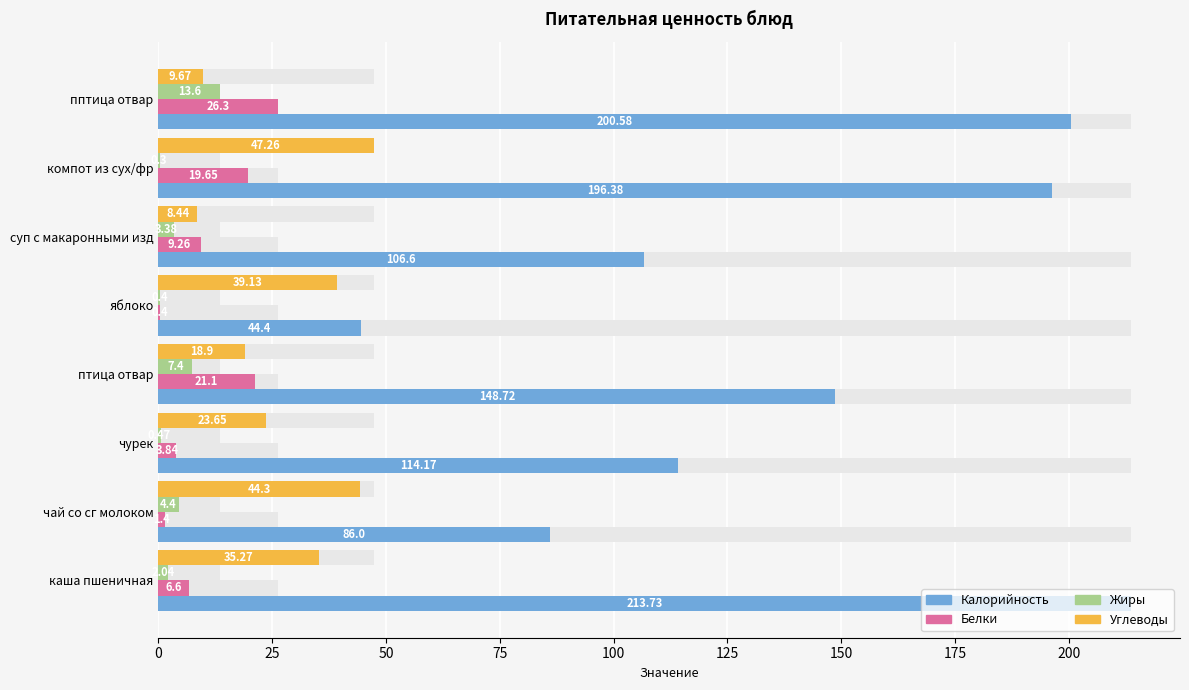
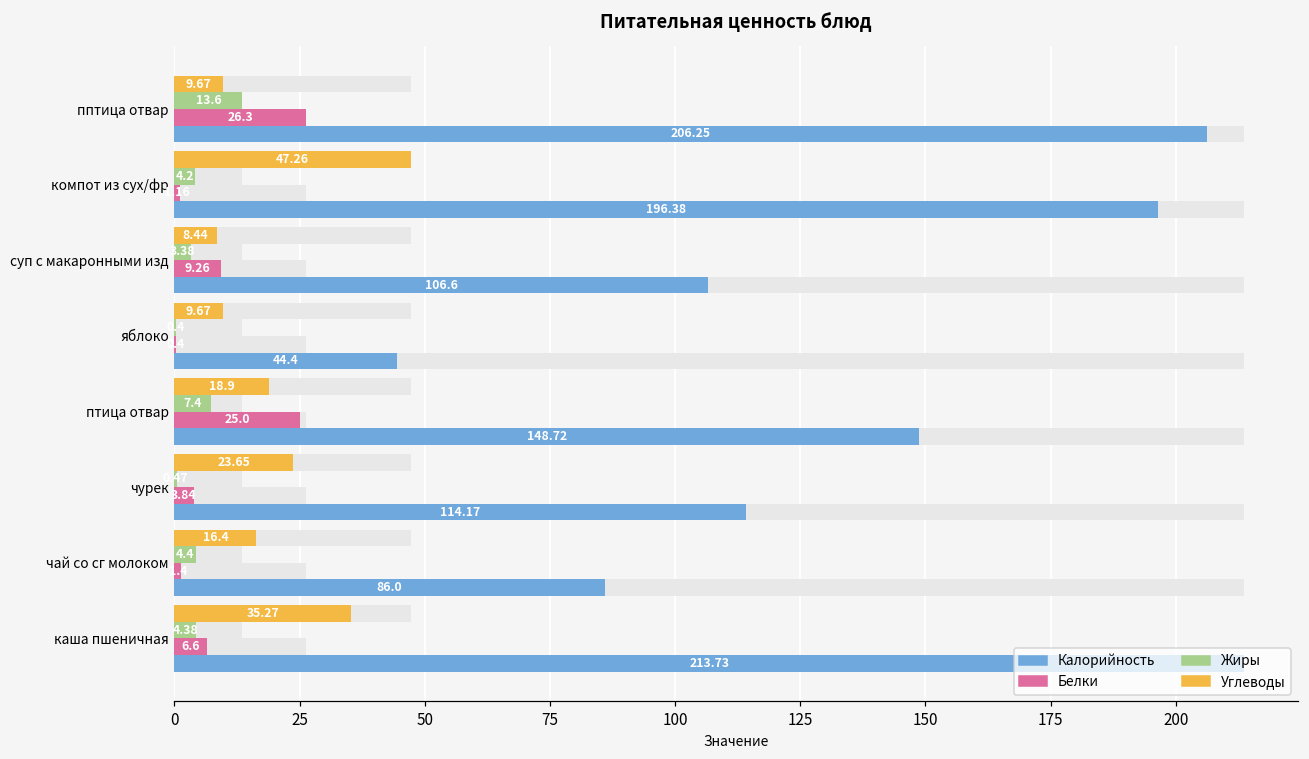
Калорийность, пптица отвар: 200.58 -> 206.25
Жиры, компот из сух/фр: 0 -> 4
Белки, компот из сух/фр: 20 -> 1
Углеводы, яблоко: 39.13 -> 9.67
Белки, птица отвар: 21.1 -> 25.0
Углеводы, чай со сг молоком: 44.3 -> 16.4
Жиры, каша пшеничная: 2 -> 4
